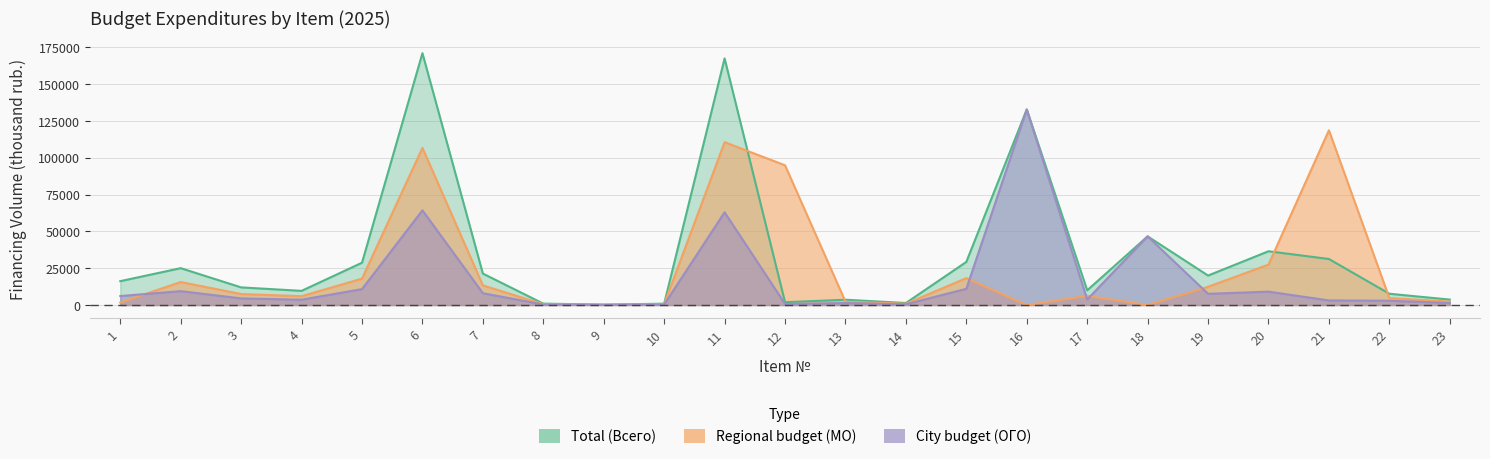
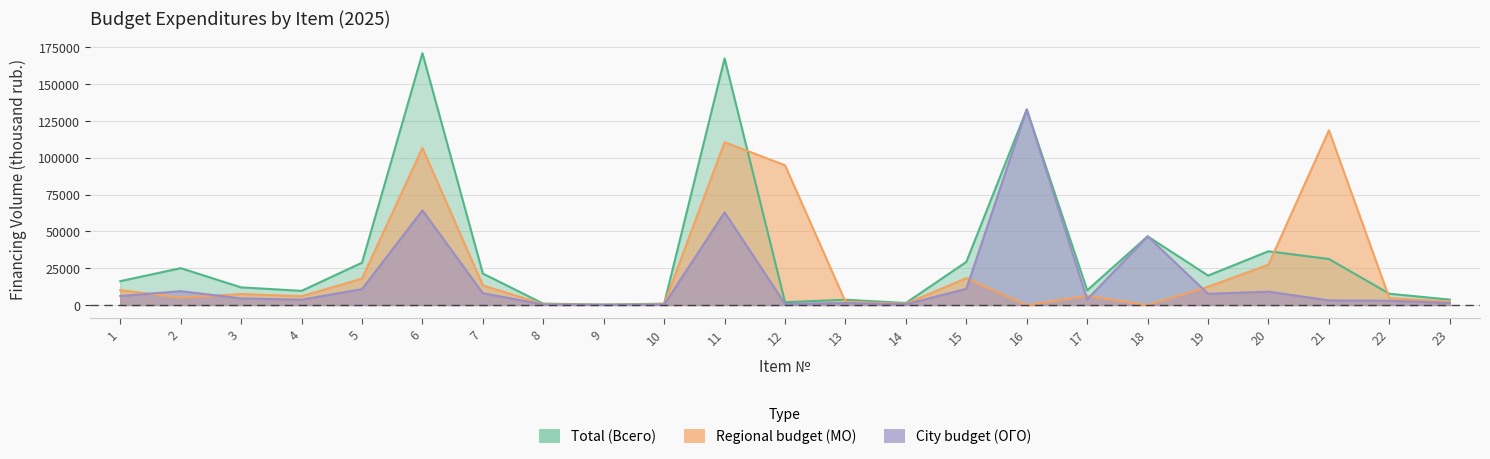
Regional budget (МО), 1: 2000 -> 10000
Regional budget (МО), 2: 16000 -> 5000
